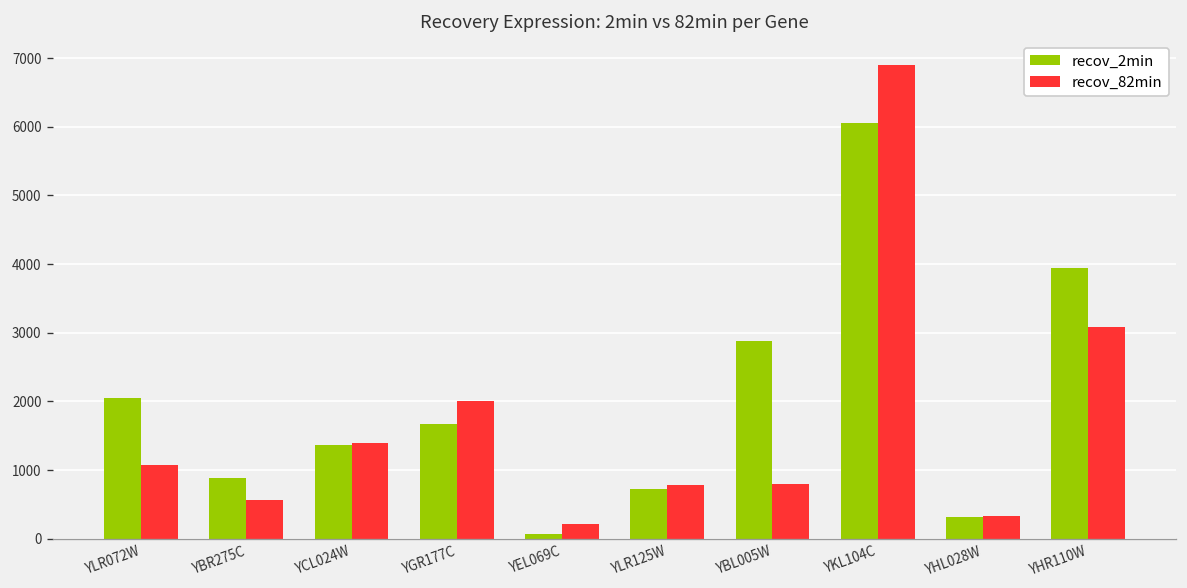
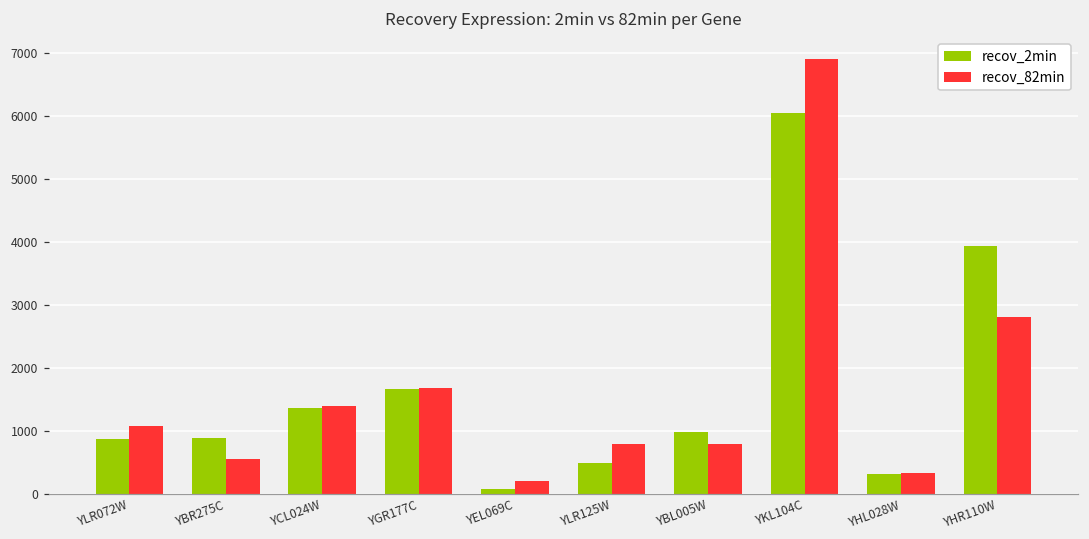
recov_2min, YLR072W: 2100 -> 900
recov_82min, YGR177C: 2000 -> 1700
recov_2min, YLR125W: 700 -> 500
recov_2min, YBL005W: 2900 -> 1000
recov_82min, YHR110W: 3100 -> 2800
